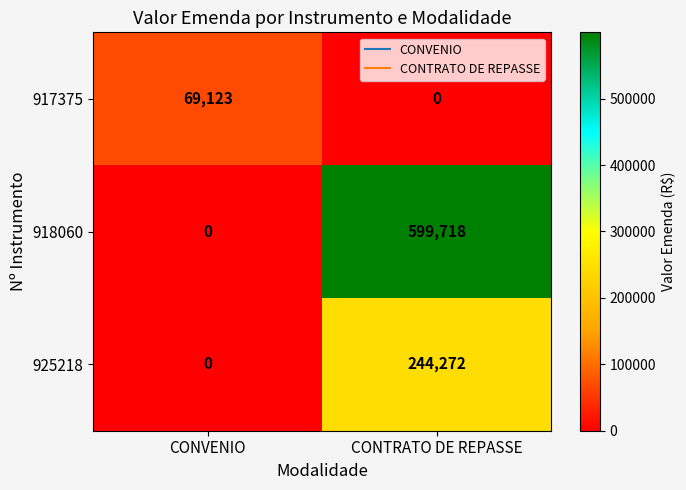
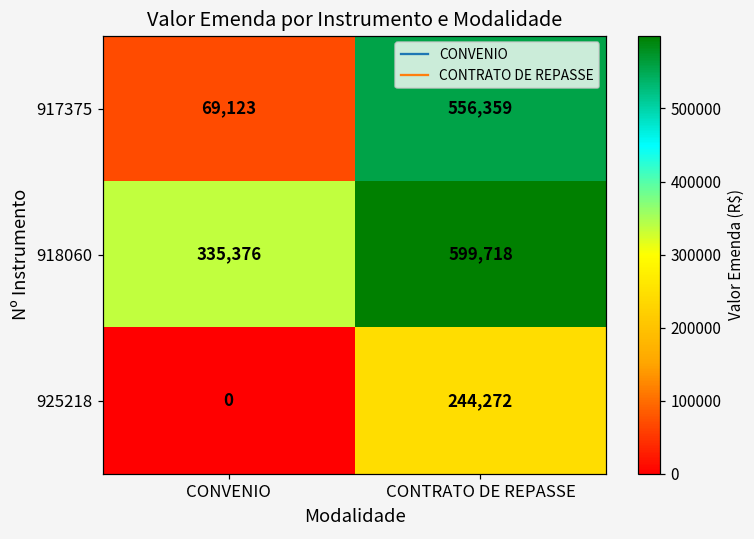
917375, CONTRATO DE REPASSE: 0 -> 556,359
918060, CONVENIO: 0 -> 335,376
